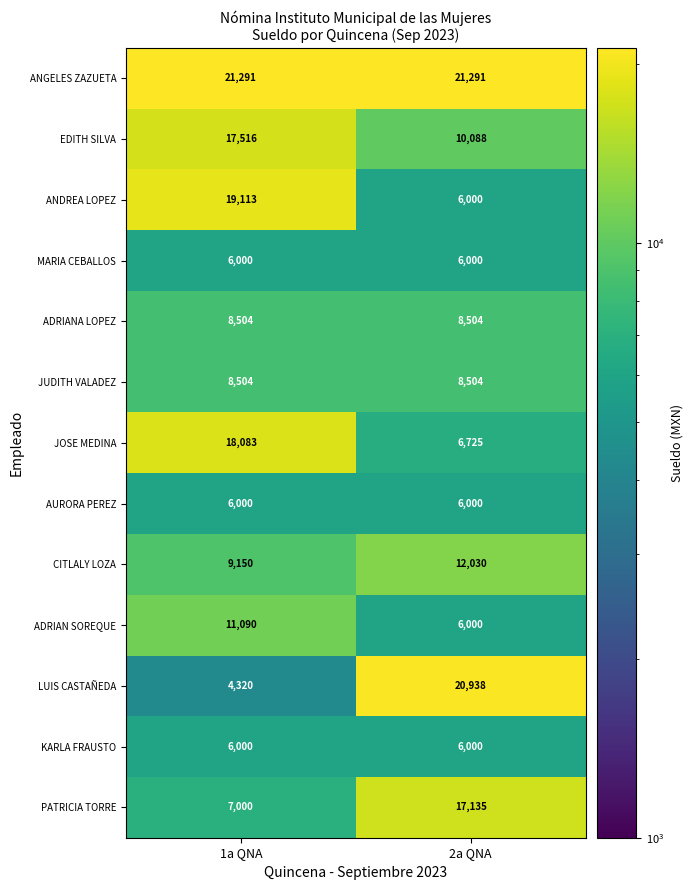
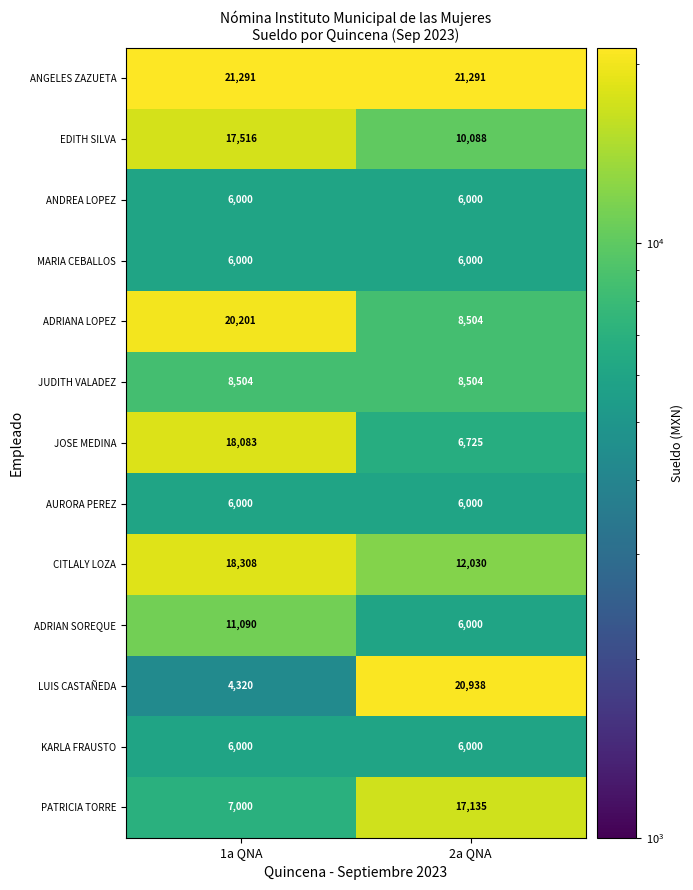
ANDREA LOPEZ, 1a QNA: 19,113 -> 6,000
ADRIANA LOPEZ, 1a QNA: 8,504 -> 20,201
CITLALY LOZA, 1a QNA: 9,150 -> 18,308
